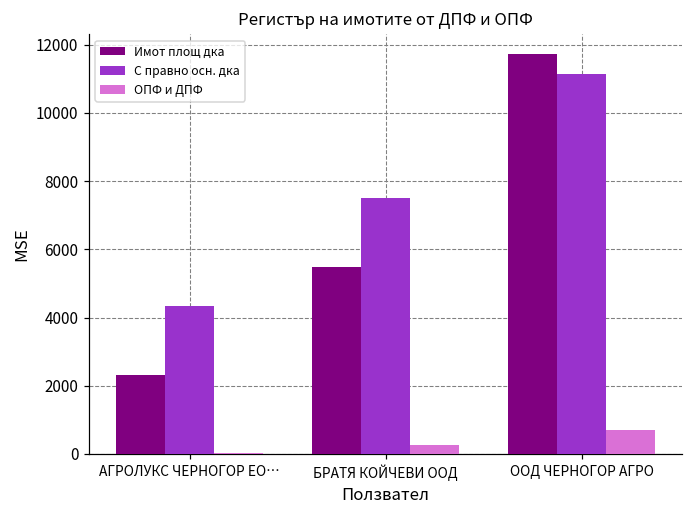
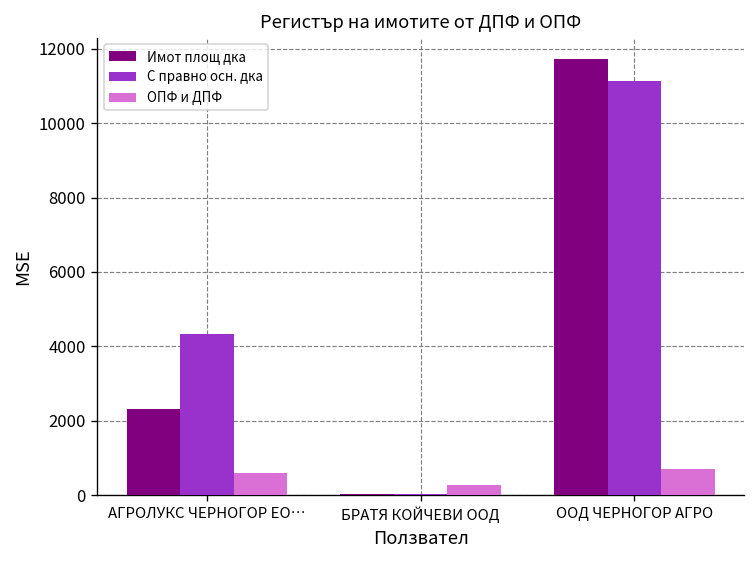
ОПФ и ДПФ, АГРОЛУКС ЧЕРНОГОР ЕО…: 0 -> 600
Имот площ дка, БРАТЯ КОЙЧЕВИ ООД: 5500 -> 0
С правно осн. дка, БРАТЯ КОЙЧЕВИ ООД: 7500 -> 0
